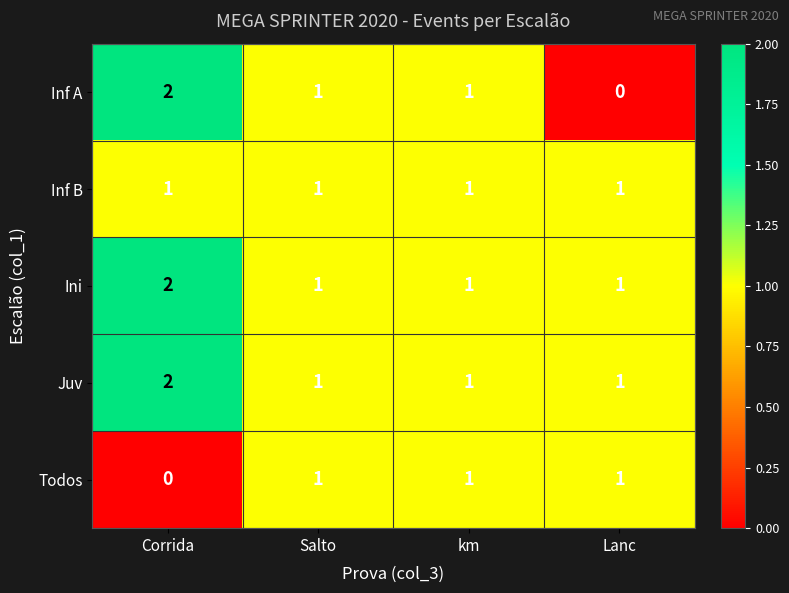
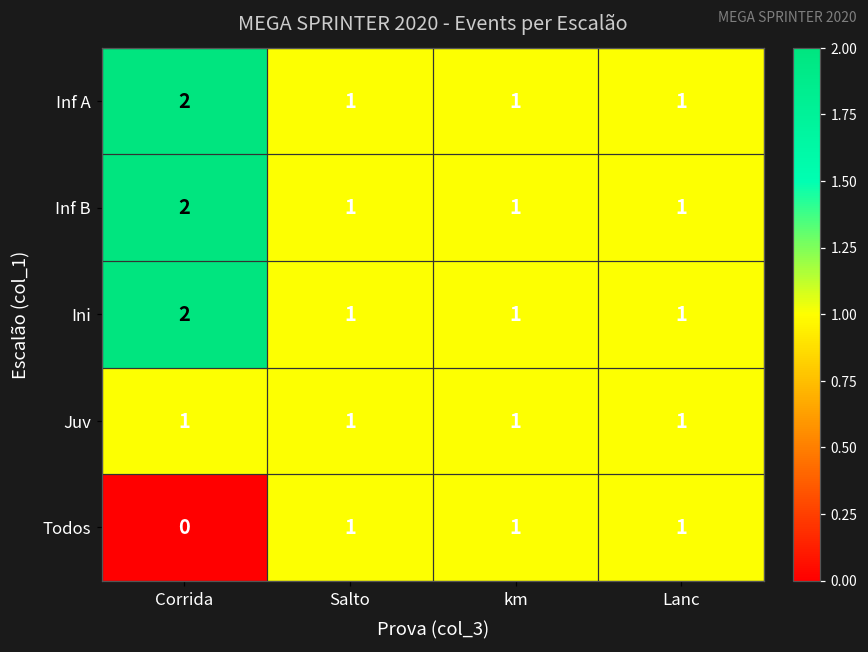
Inf A, Lanc: 0 -> 1
Inf B, Corrida: 1 -> 2
Juv, Corrida: 2 -> 1
